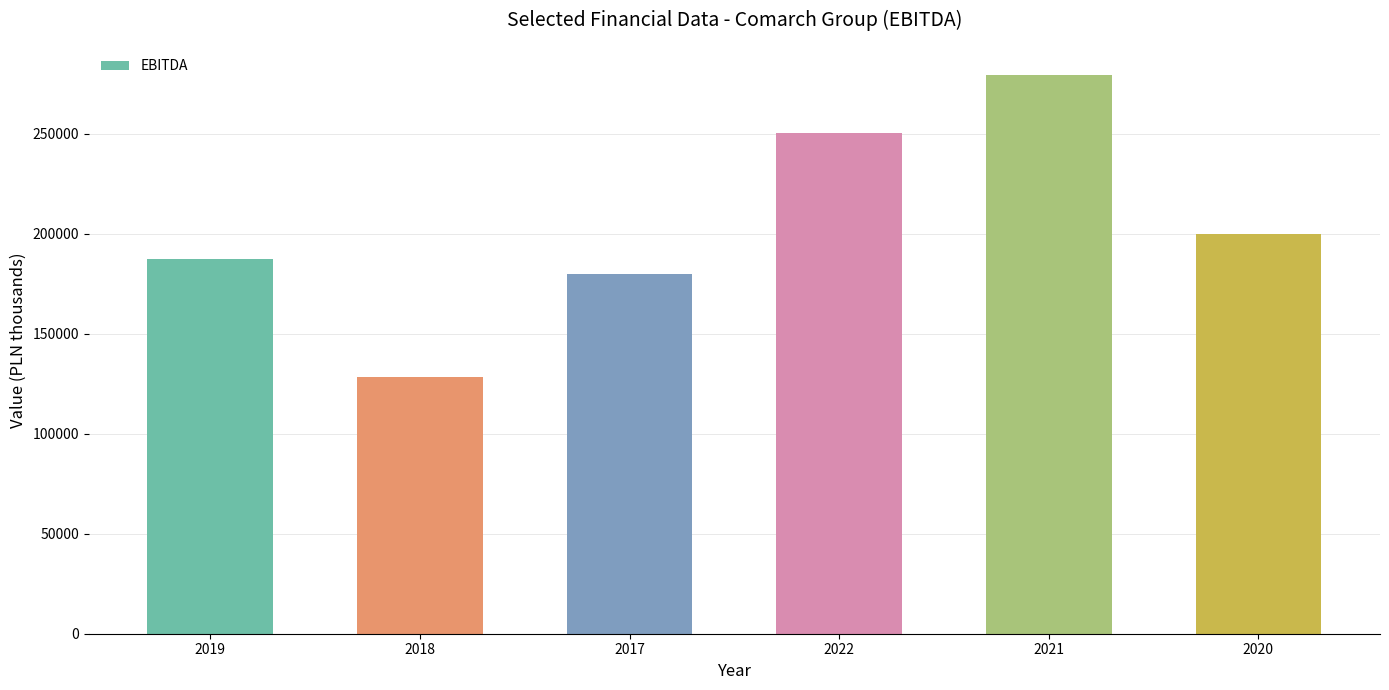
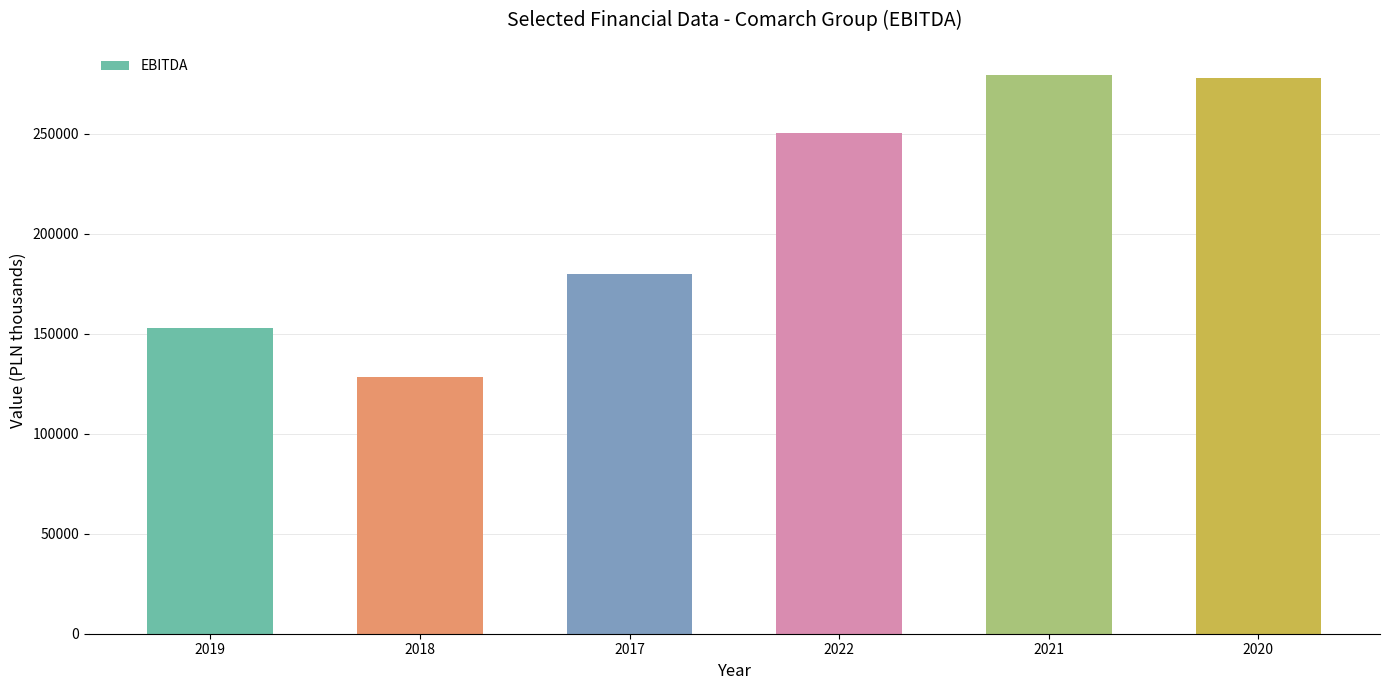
2019: 187000 -> 153000
2020: 200000 -> 278000
